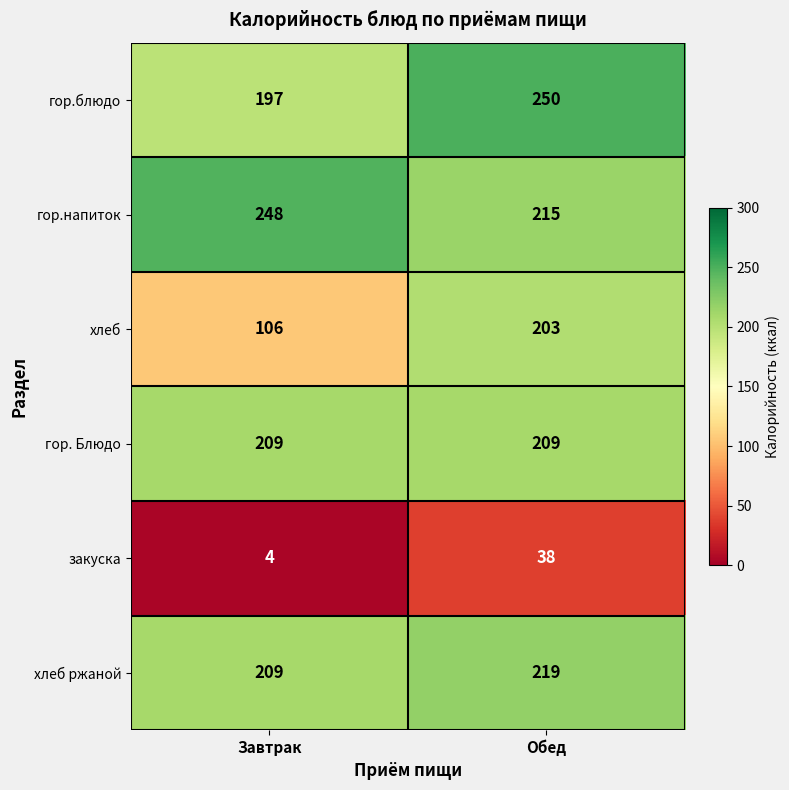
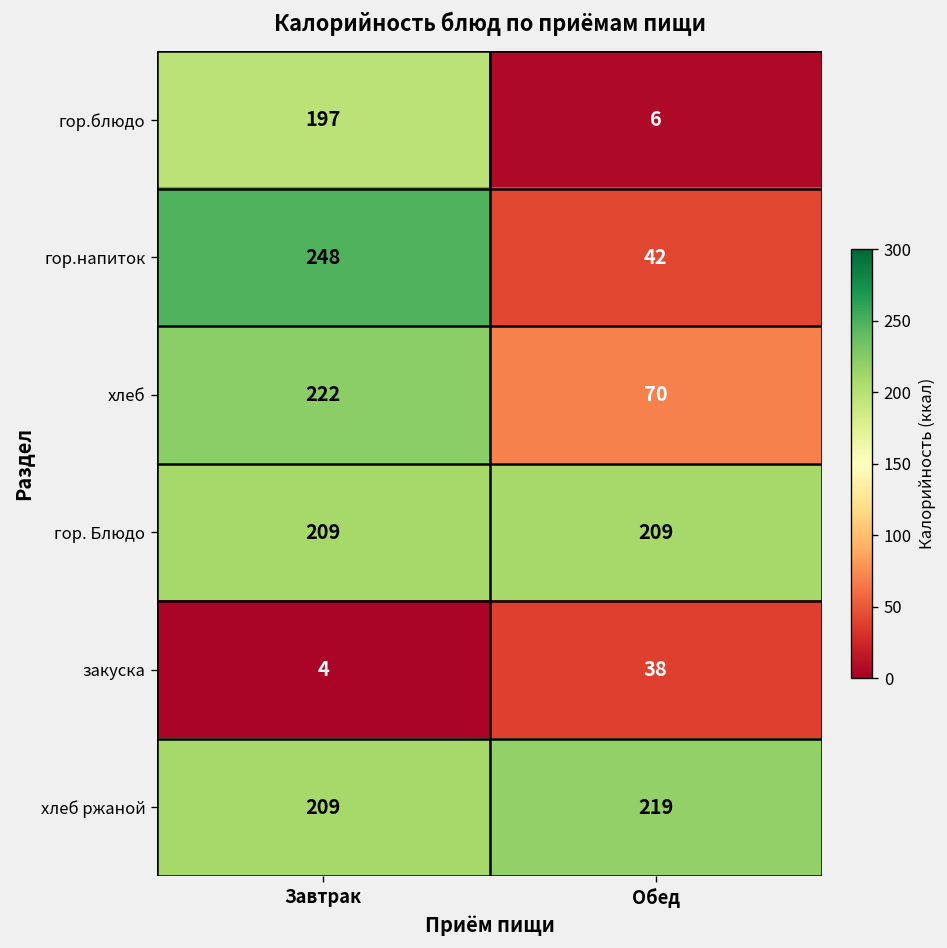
гор.блюдо, Обед: 250 -> 6
гор.напиток, Обед: 215 -> 42
хлеб, Завтрак: 106 -> 222
хлеб, Обед: 203 -> 70
